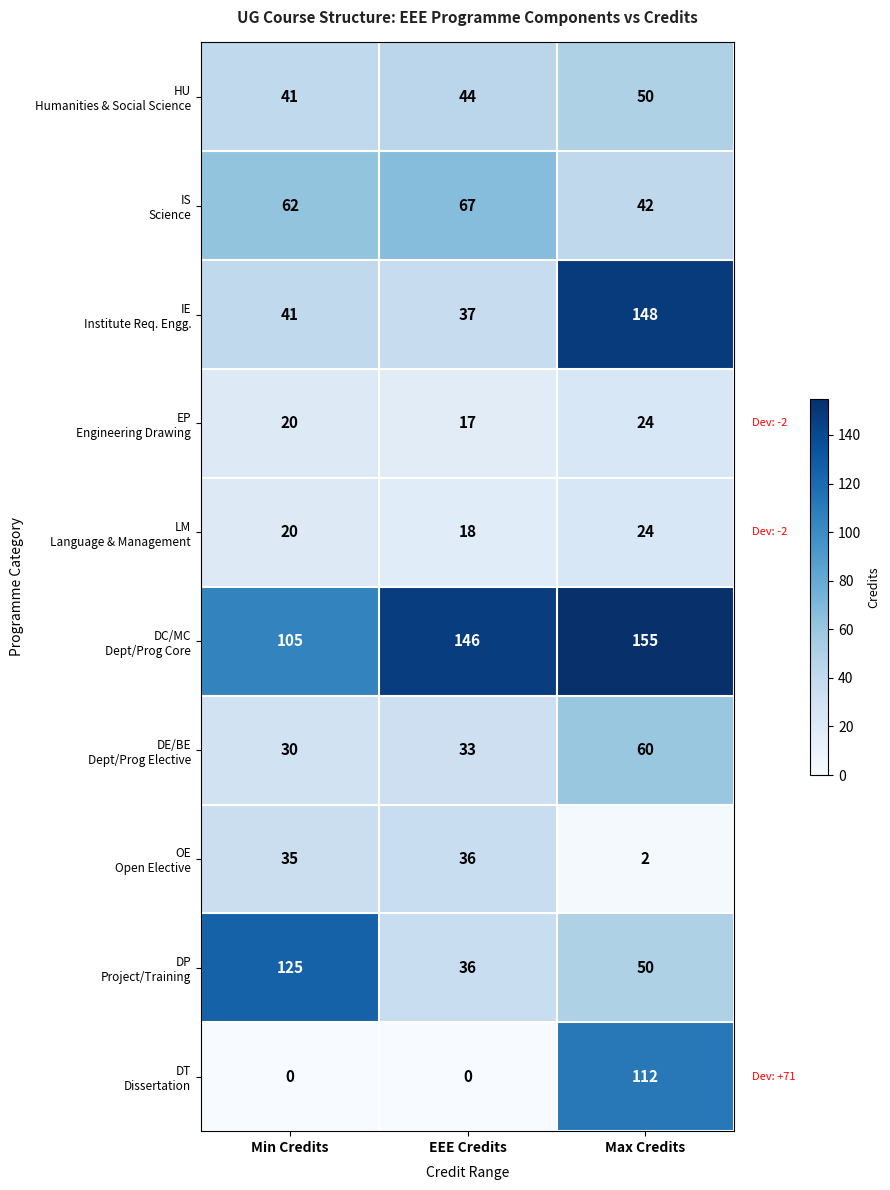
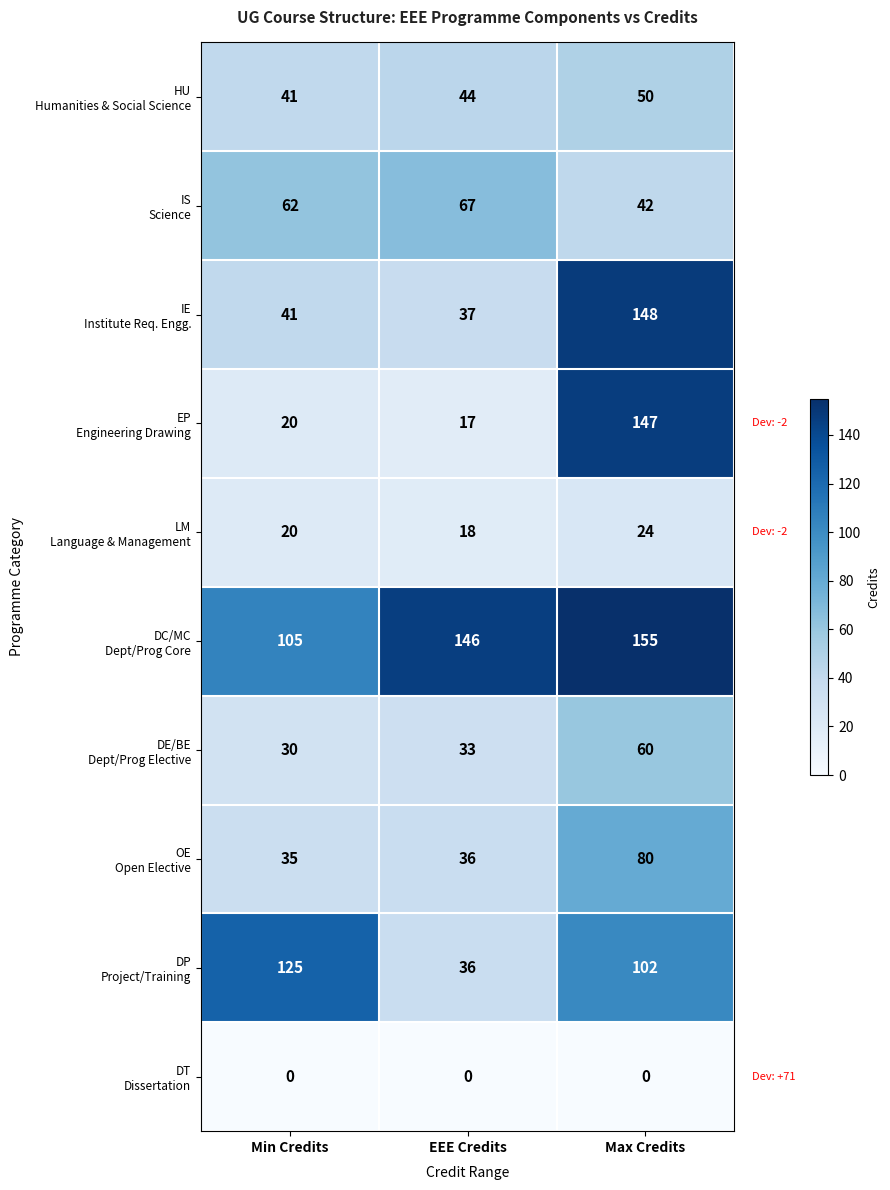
EP Engineering Drawing, Max Credits: 24 -> 147
OE Open Elective, Max Credits: 2 -> 80
DP Project/Training, Max Credits: 50 -> 102
DT Dissertation, Max Credits: 112 -> 0
